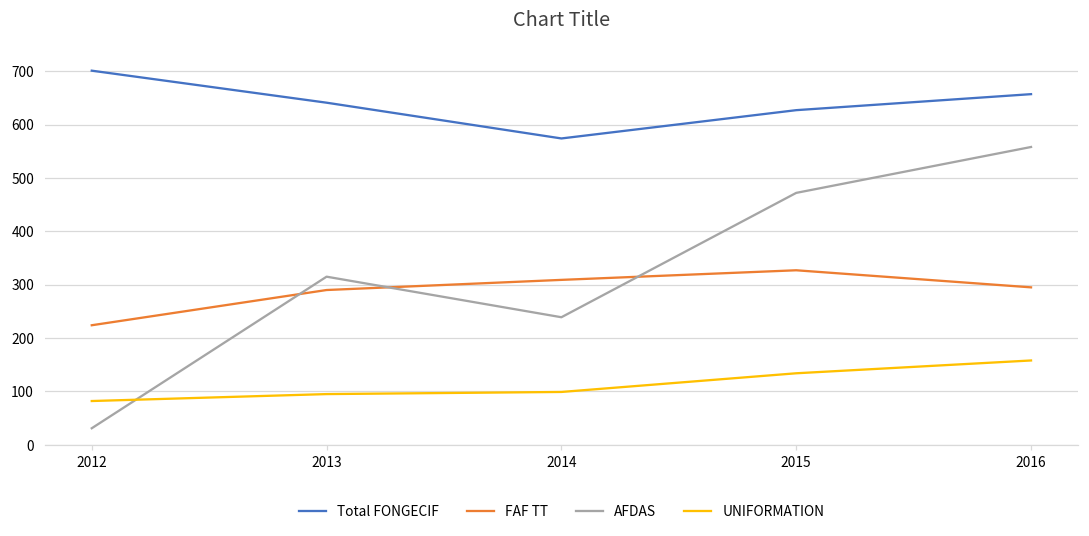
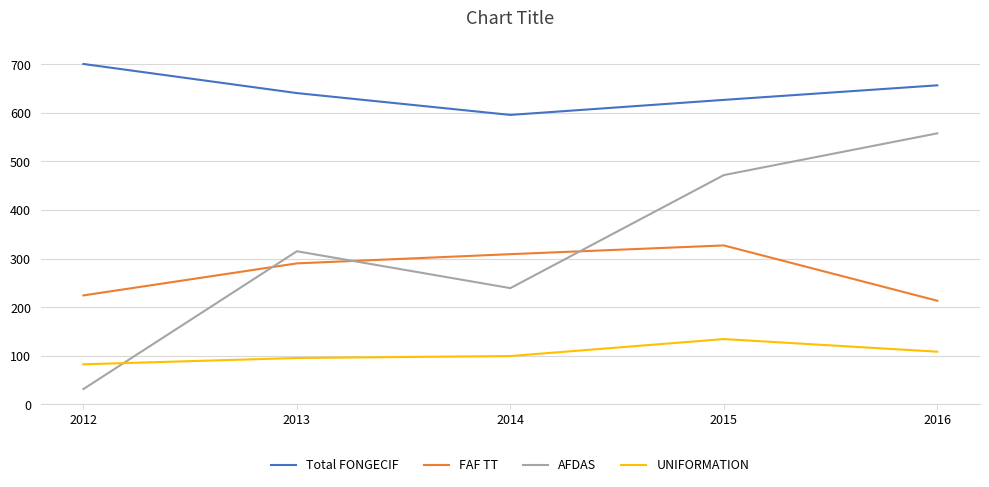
Total FONGECIF, 2014: 570 -> 600
FAF TT, 2016: 300 -> 210
UNIFORMATION, 2016: 160 -> 110
